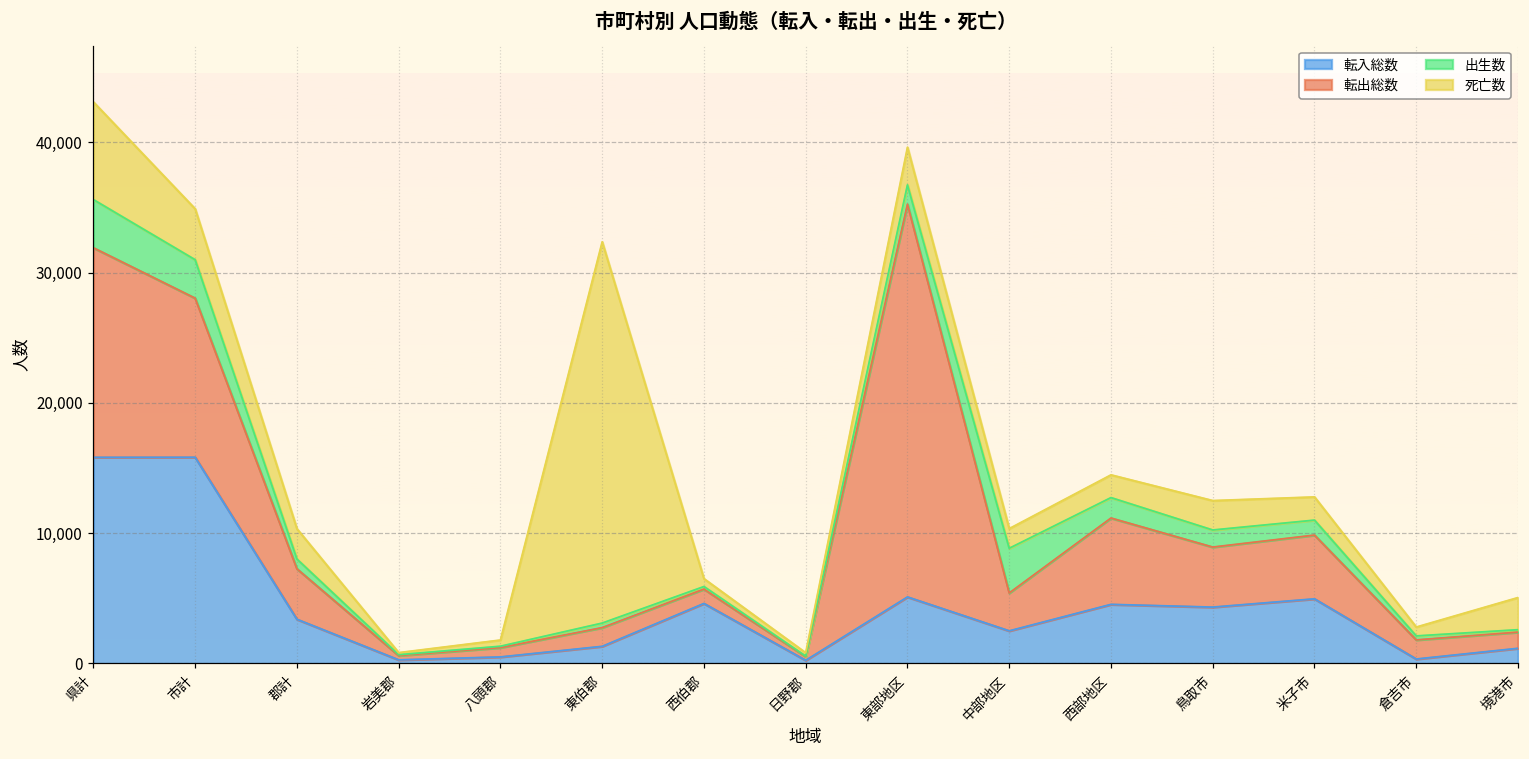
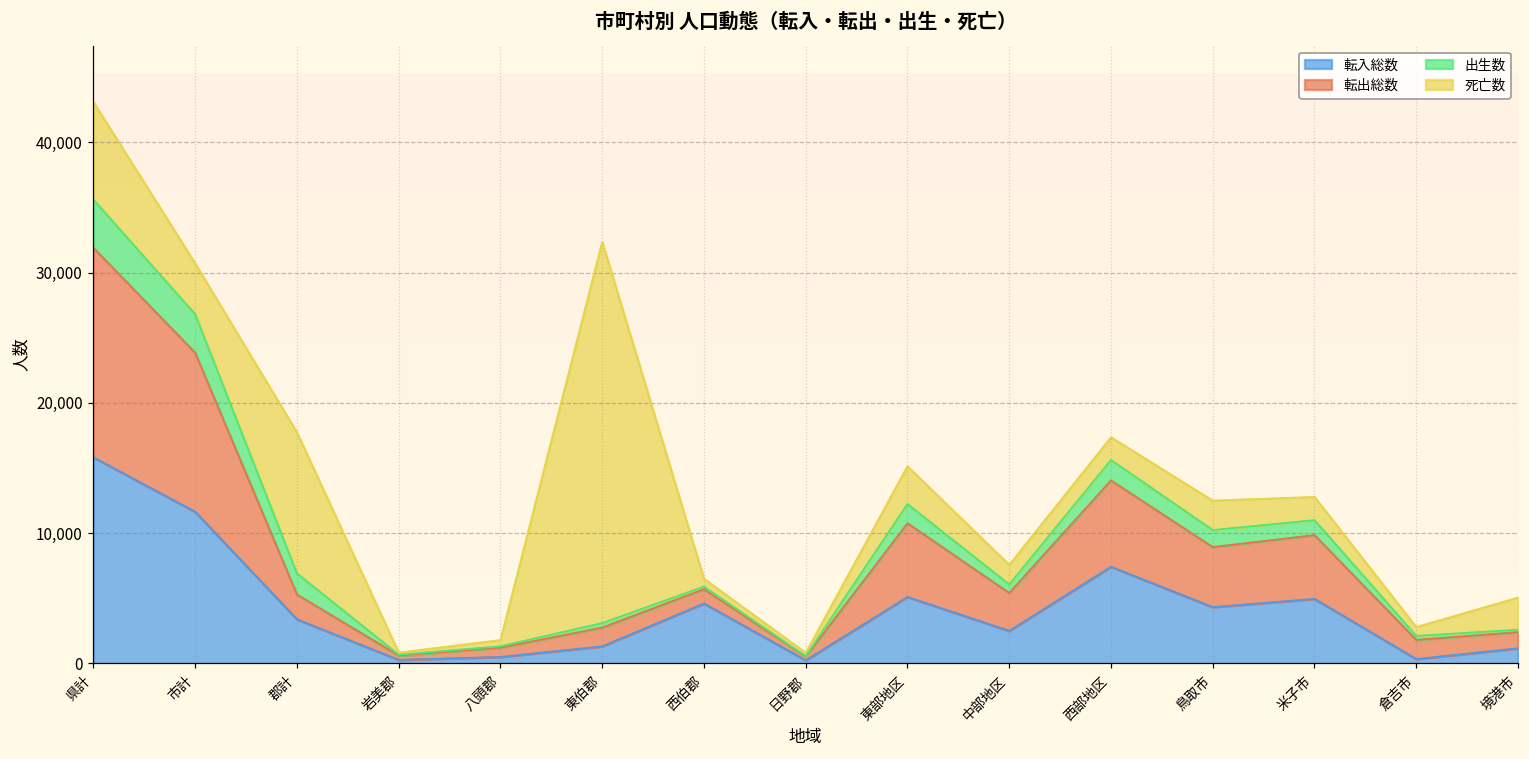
転入総数, 市計: 15,800 -> 11,600
転出総数, 郡計: 3,900 -> 1,900
出生数, 郡計: 700 -> 1,600
死亡数, 郡計: 2,300 -> 10,800
転出総数, 東部地区: 30,100 -> 5,700
出生数, 中部地区: 3,400 -> 700
転入総数, 西部地区: 4,500 -> 7,400
